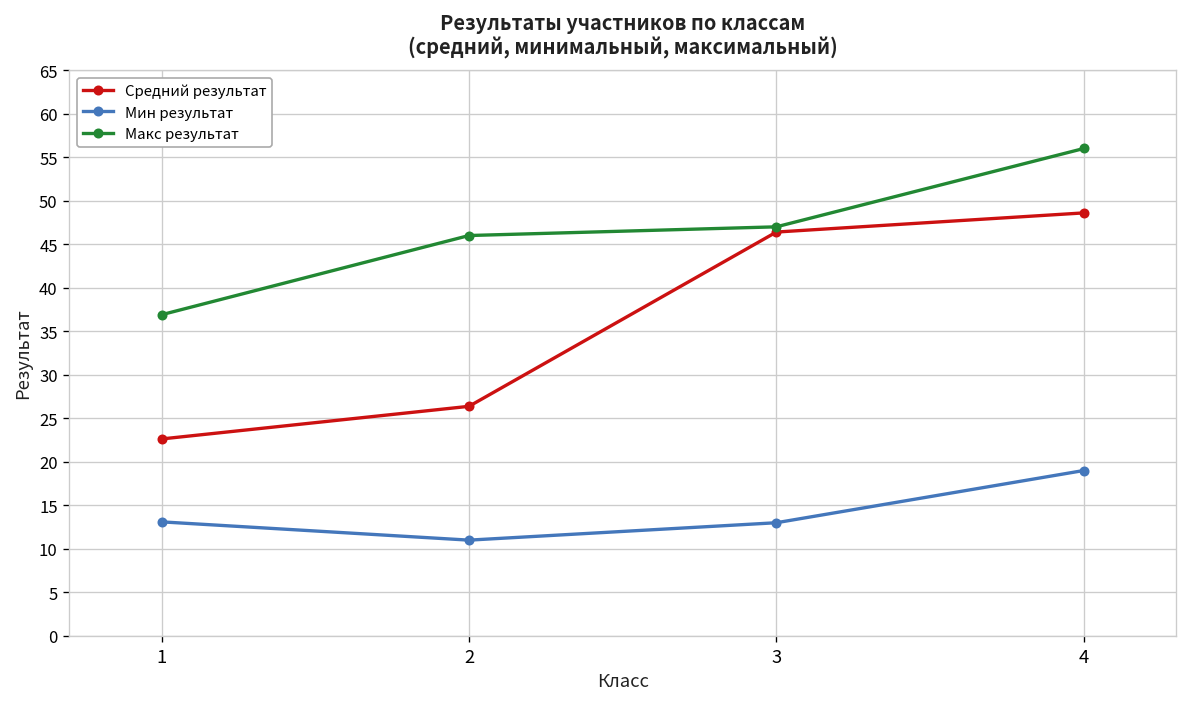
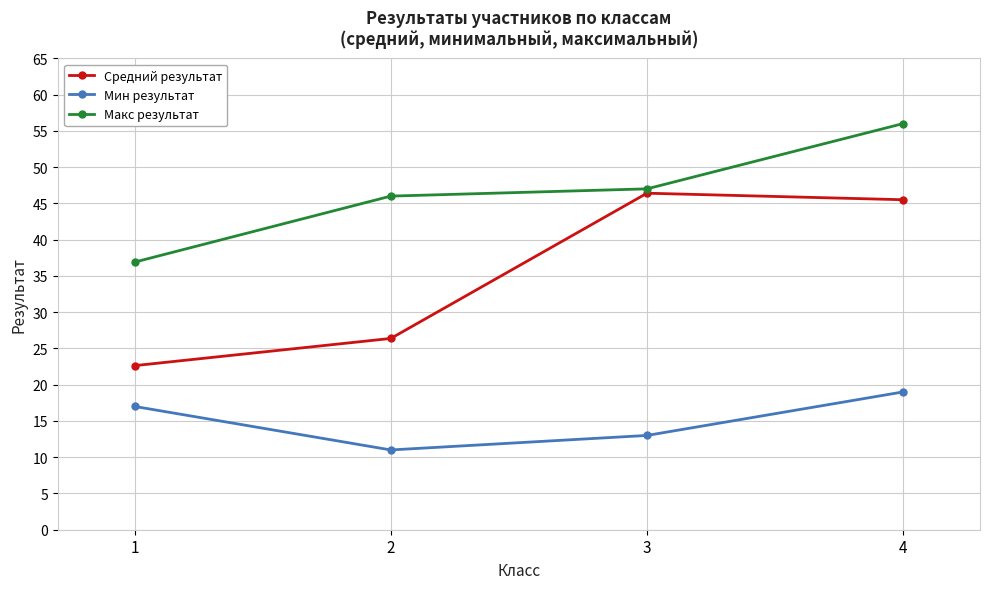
Мин результат, 1: 13 -> 17
Средний результат, 4: 49 -> 46
